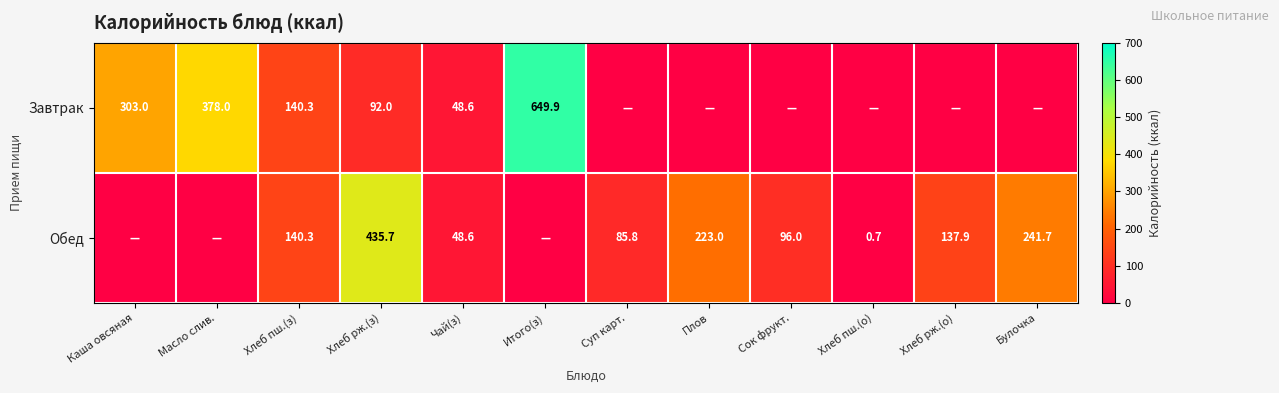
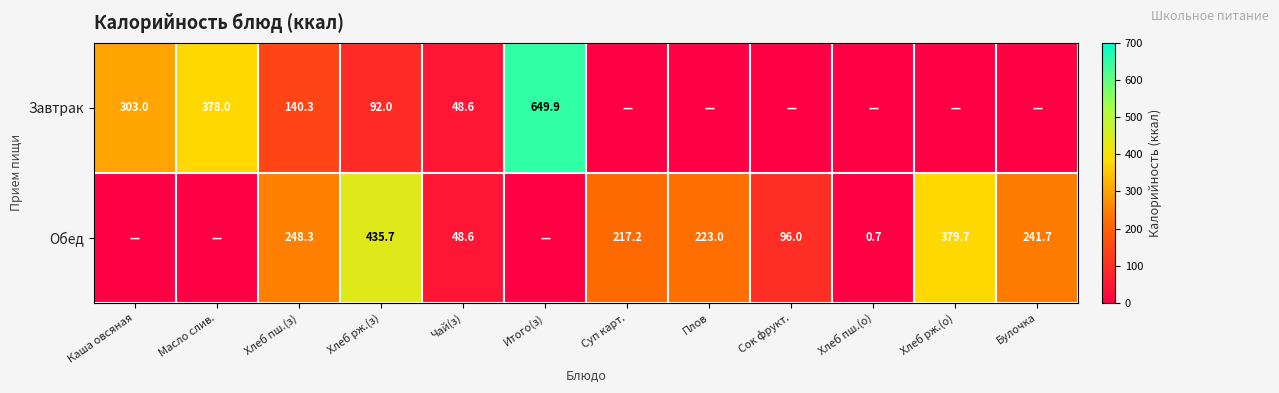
Обед, Хлеб пш.(з): 140.3 -> 248.3
Обед, Суп карт.: 85.8 -> 217.2
Обед, Хлеб рж.(о): 137.9 -> 379.7
